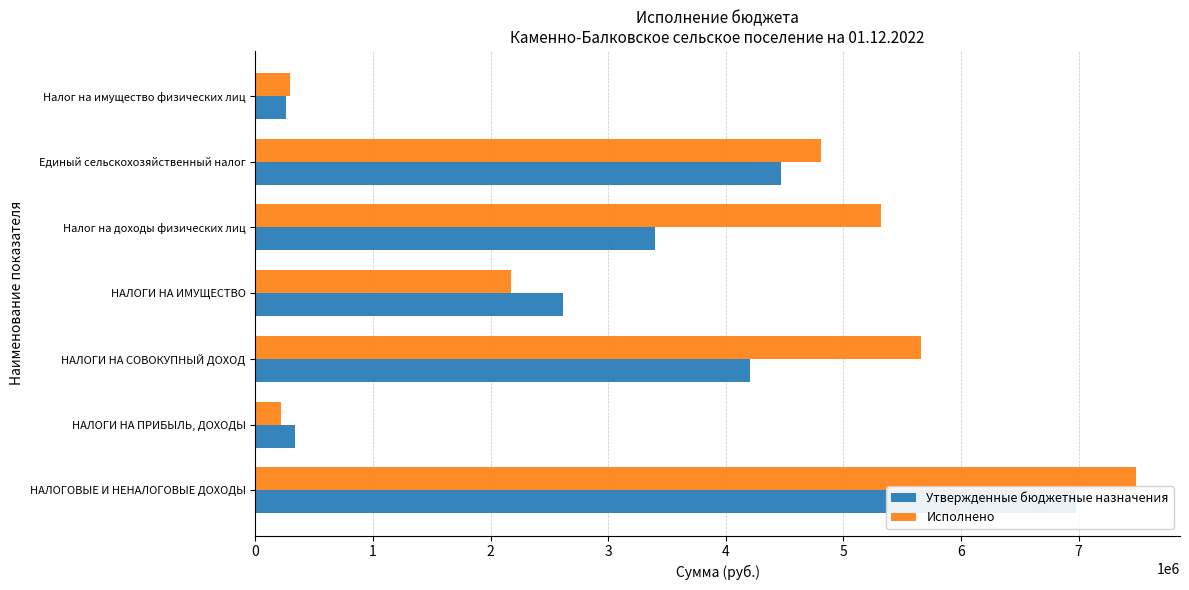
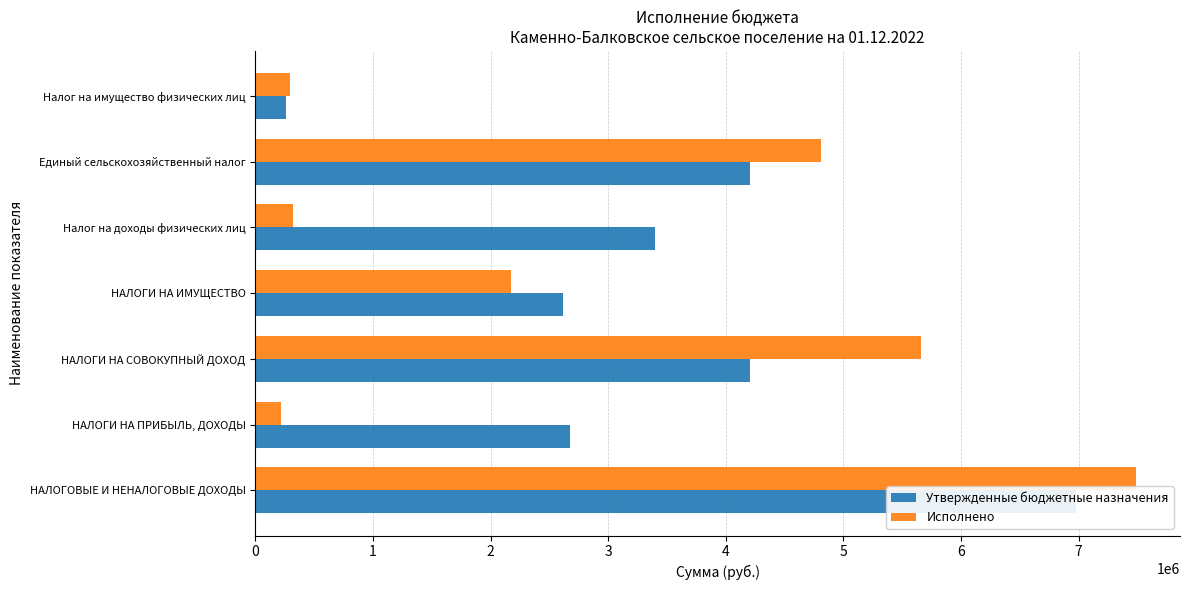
Утвержденные бюджетные назначения, Единый сельскохозяйственный налог: 4470000 -> 4200000
Исполнено, Налог на доходы физических лиц: 5320000 -> 320000
Утвержденные бюджетные назначения, НАЛОГИ НА ПРИБЫЛЬ, ДОХОДЫ: 340000 -> 2670000
